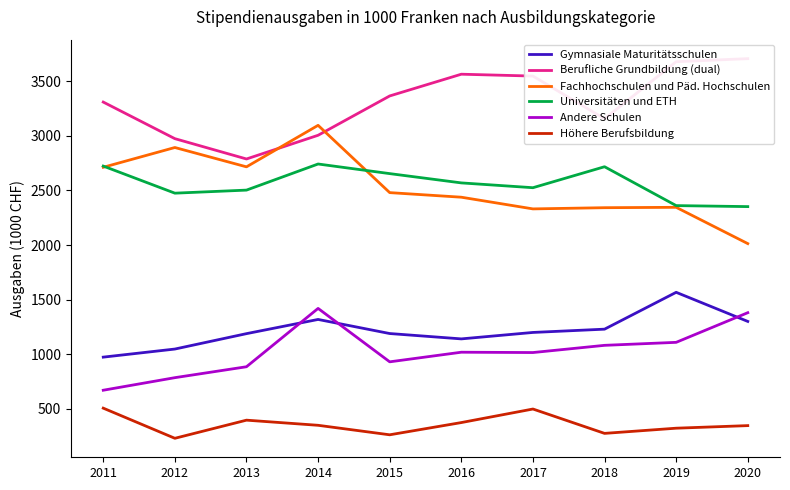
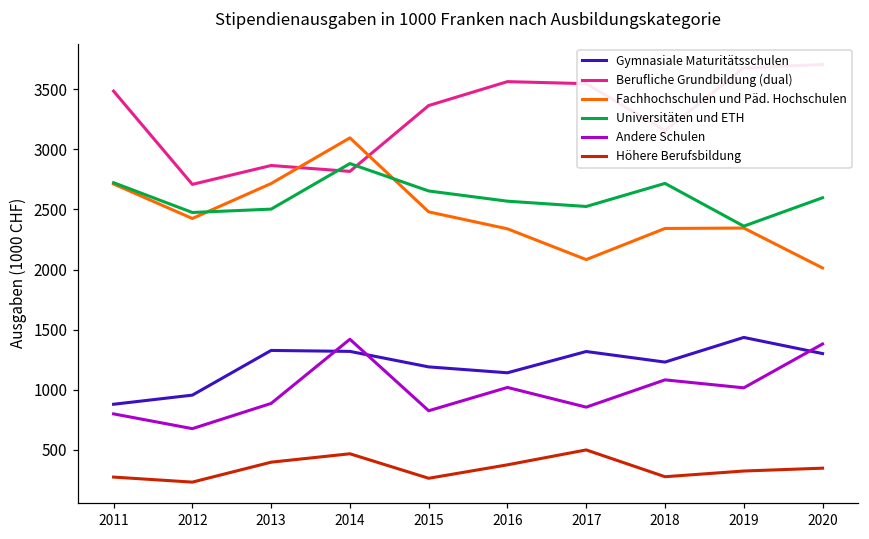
Gymnasiale Maturitätsschulen, 2011: 970 -> 880
Berufliche Grundbildung (dual), 2011: 3310 -> 3490
Andere Schulen, 2011: 670 -> 800
Höhere Berufsbildung, 2011: 510 -> 270
Gymnasiale Maturitätsschulen, 2012: 1050 -> 960
Berufliche Grundbildung (dual), 2012: 2970 -> 2710
Fachhochschulen und Päd. Hochschulen, 2012: 2890 -> 2430
Andere Schulen, 2012: 790 -> 680
Gymnasiale Maturitätsschulen, 2013: 1190 -> 1330
Berufliche Grundbildung (dual), 2013: 2790 -> 2870
Berufliche Grundbildung (dual), 2014: 3010 -> 2820
Universitäten und ETH, 2014: 2740 -> 2880
Höhere Berufsbildung, 2014: 350 -> 470
Andere Schulen, 2015: 930 -> 830
Fachhochschulen und Päd. Hochschulen, 2016: 2440 -> 2340
Gymnasiale Maturitätsschulen, 2017: 1200 -> 1320
Fachhochschulen und Päd. Hochschulen, 2017: 2330 -> 2080
Andere Schulen, 2017: 1020 -> 860
Gymnasiale Maturitätsschulen, 2019: 1570 -> 1440
Andere Schulen, 2019: 1110 -> 1020
Universitäten und ETH, 2020: 2350 -> 2600
